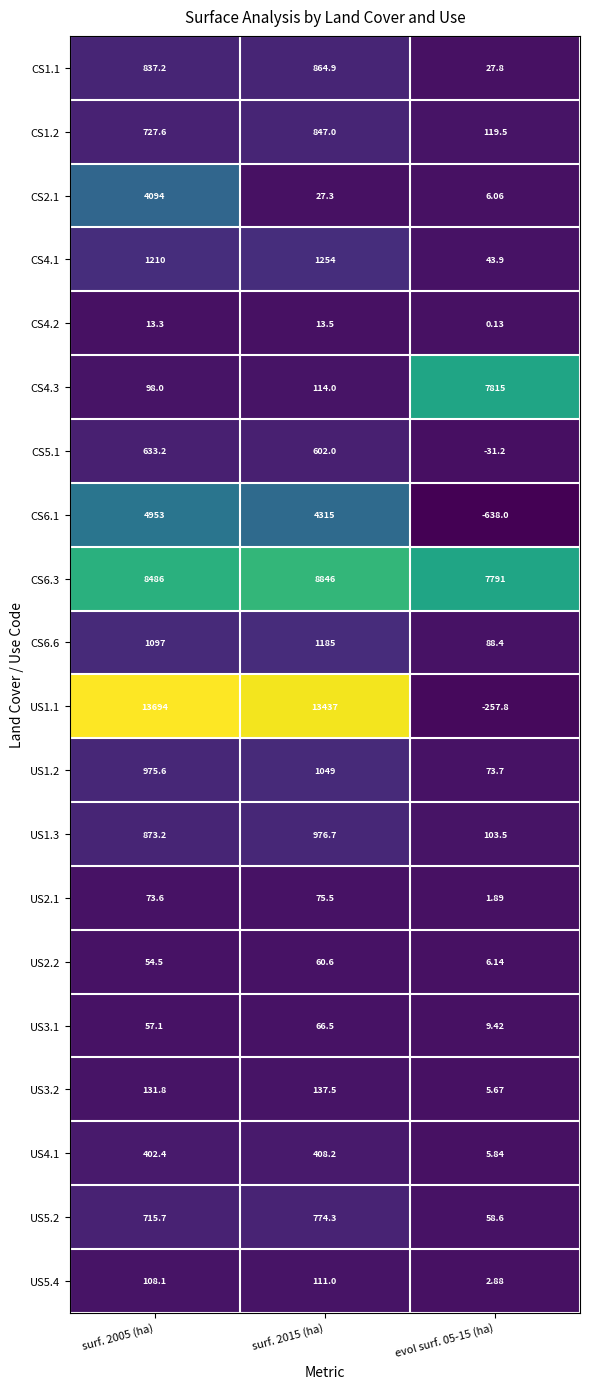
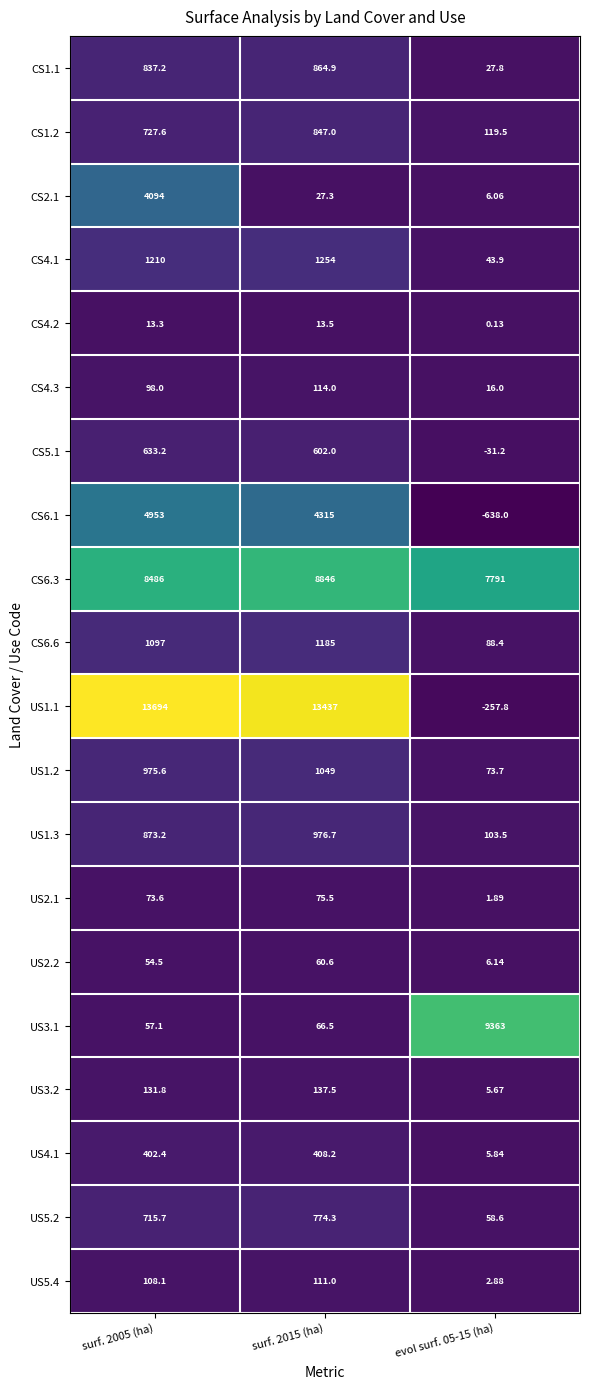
CS4.3, evol surf. 05-15 (ha): 7815 -> 16.0
US3.1, evol surf. 05-15 (ha): 9.42 -> 9363
